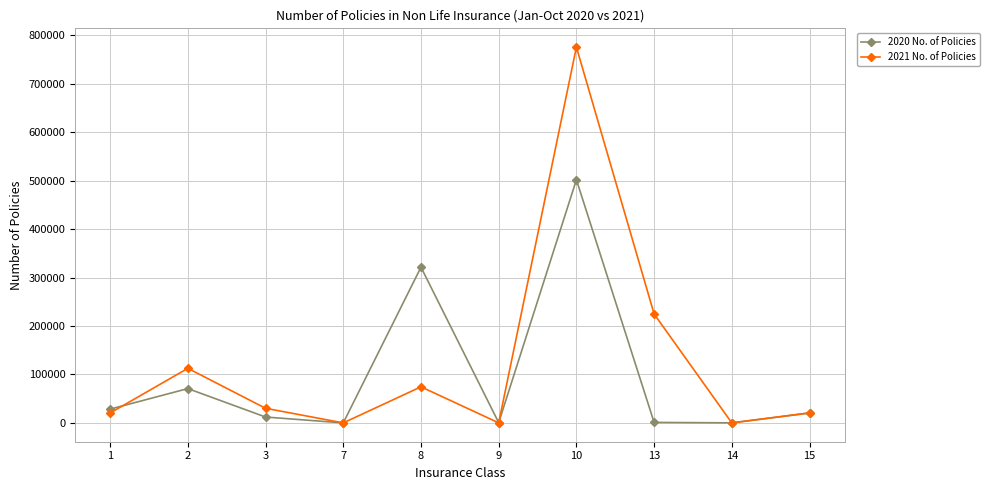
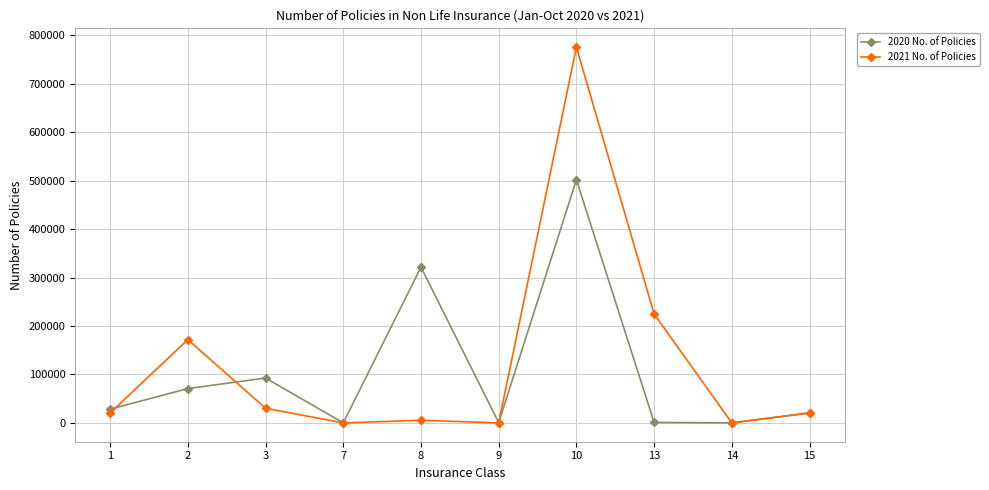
2021 No. of Policies, 2: 110000 -> 170000
2020 No. of Policies, 3: 10000 -> 90000
2021 No. of Policies, 8: 70000 -> 10000
